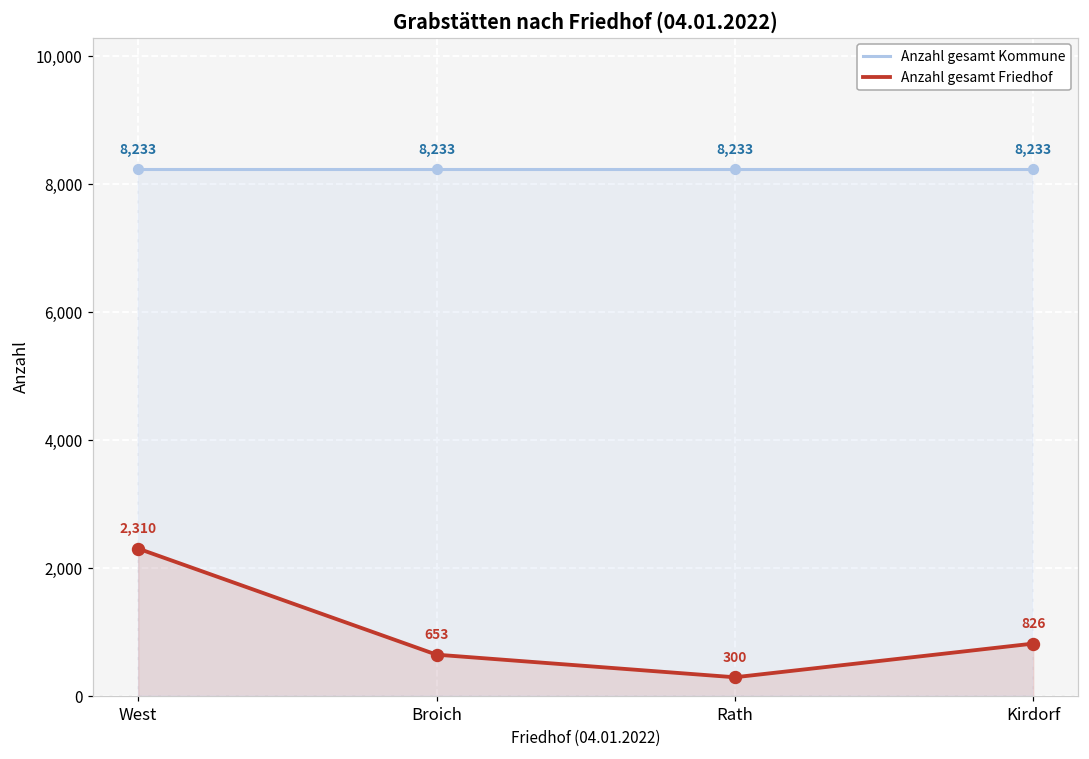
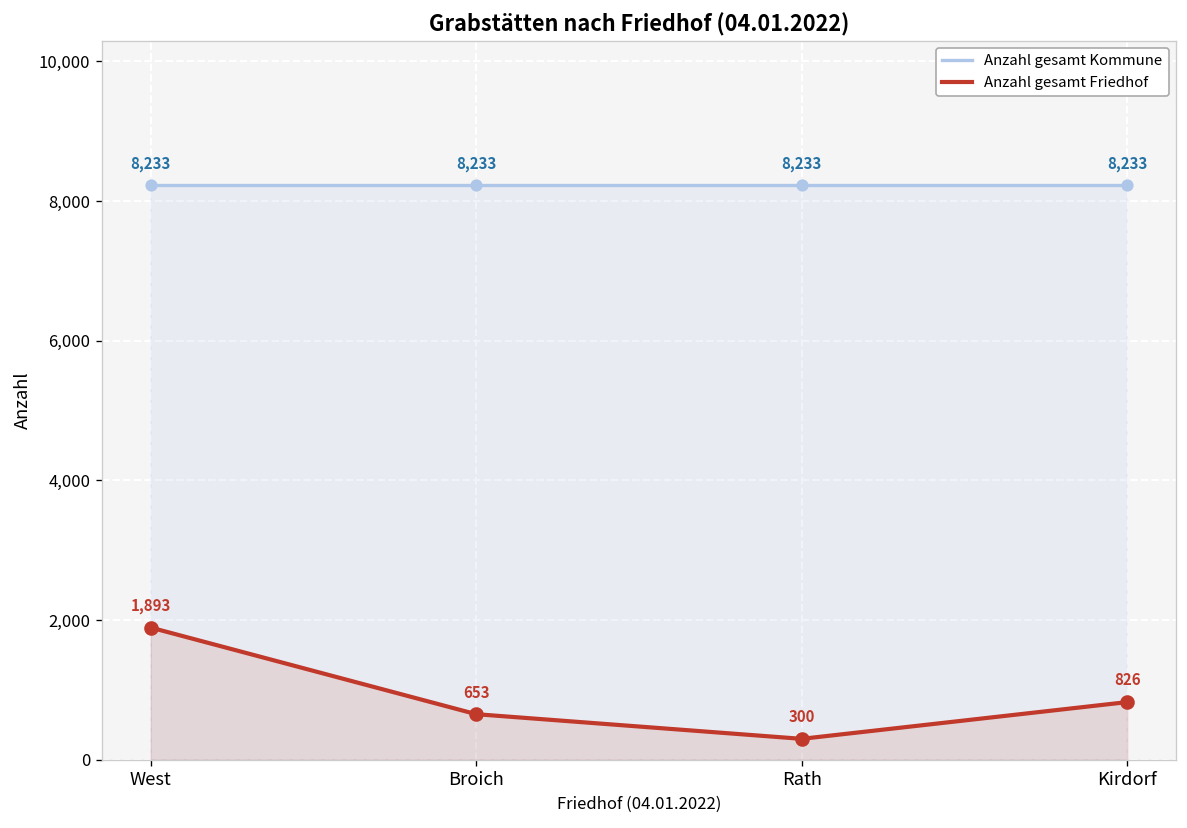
Anzahl gesamt Friedhof, West: 2,310 -> 1,893
